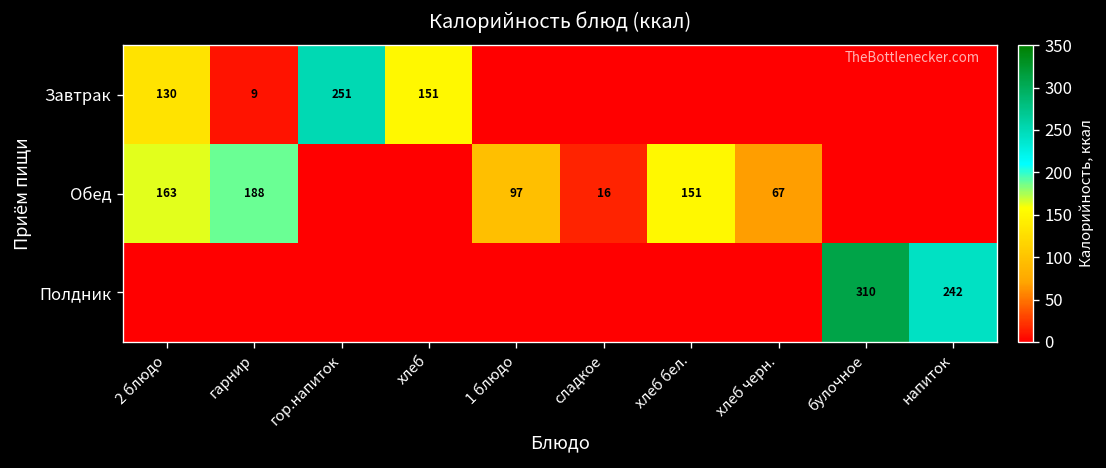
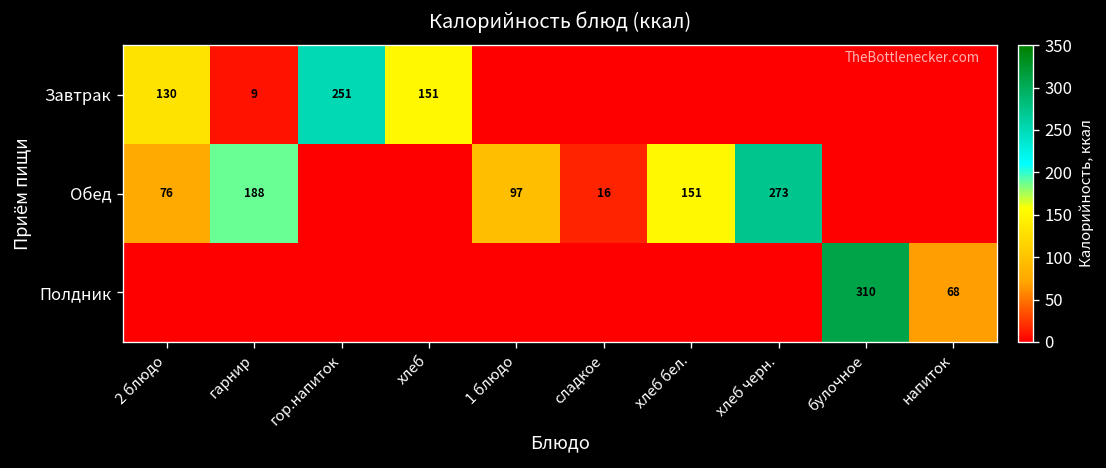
Обед, 2 блюдо: 163 -> 76
Обед, хлеб черн.: 67 -> 273
Полдник, напиток: 242 -> 68
